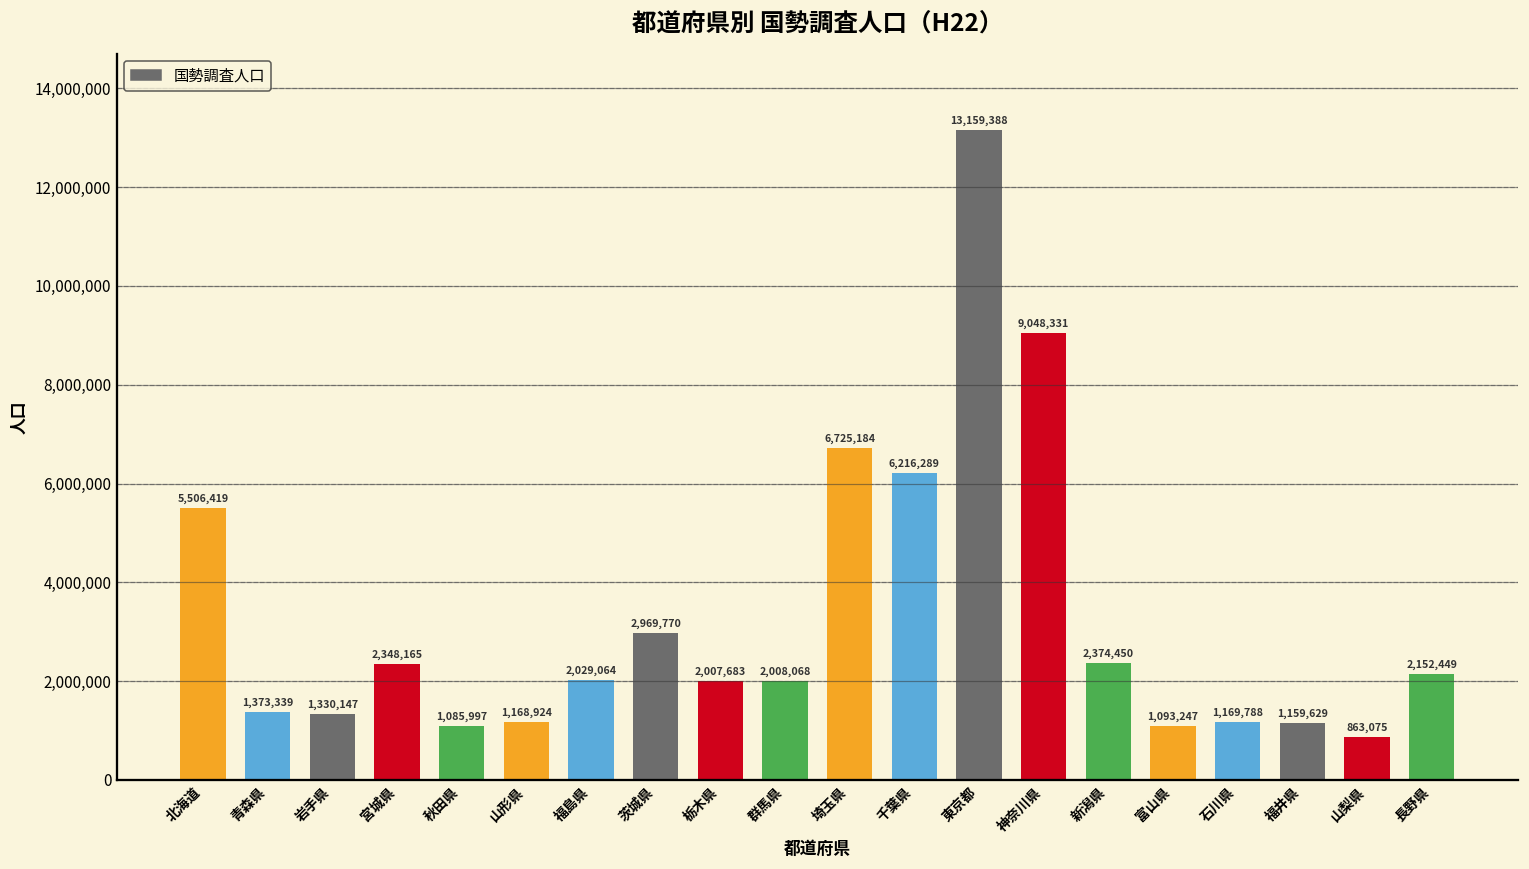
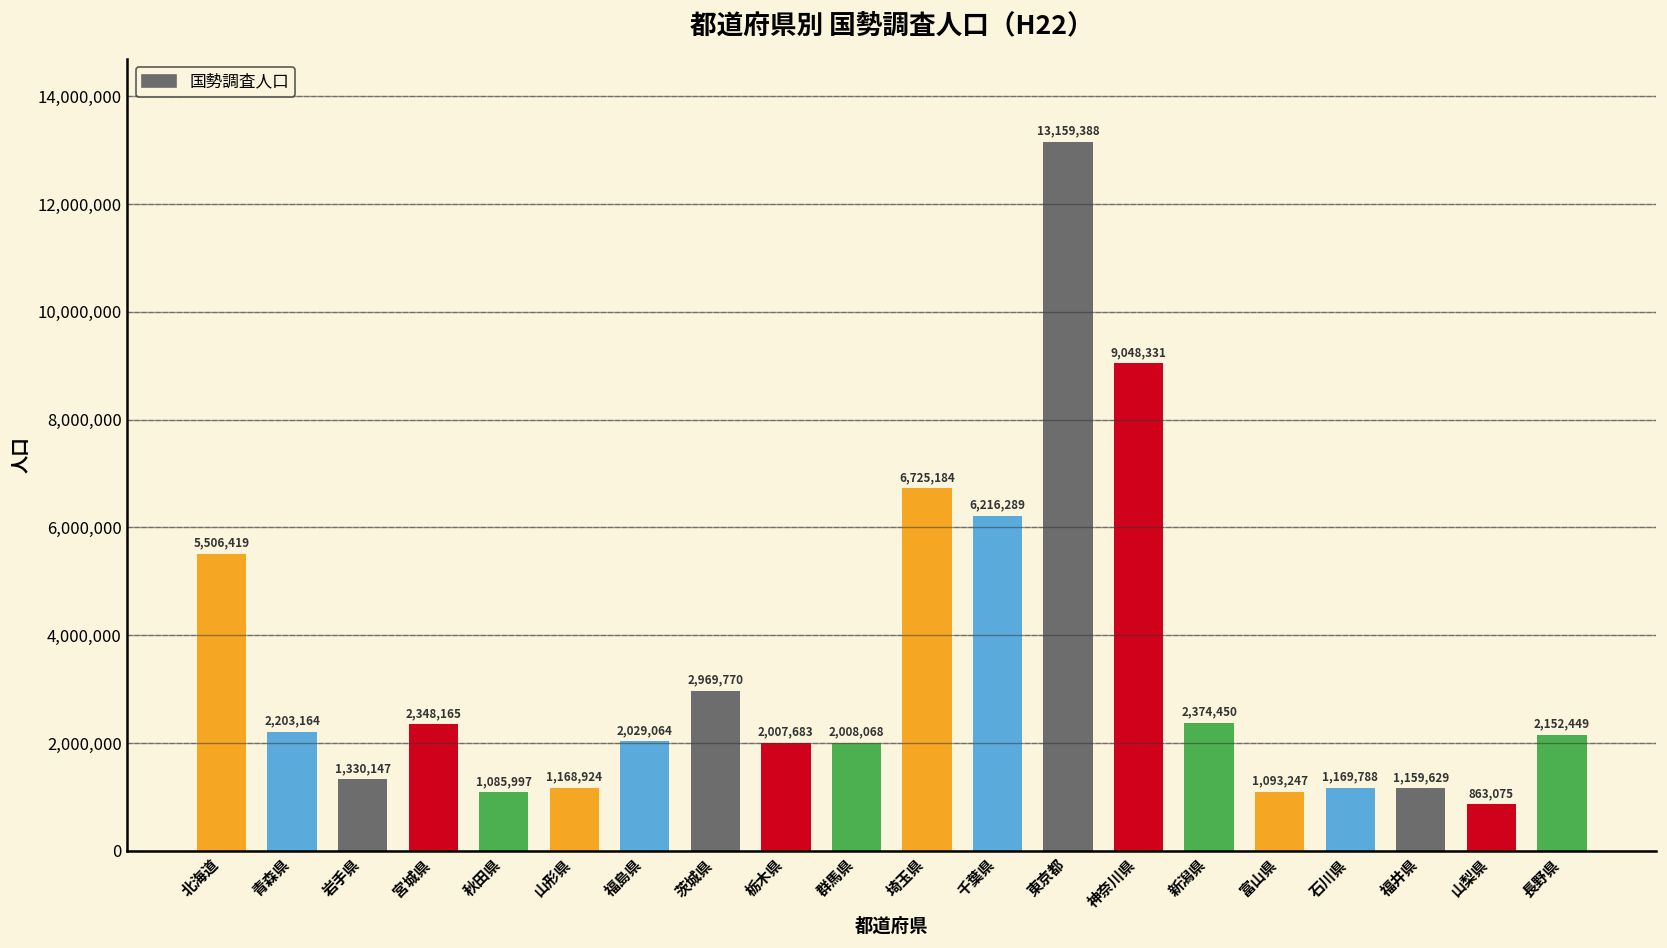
青森県: 1,373,339 -> 2,203,164
